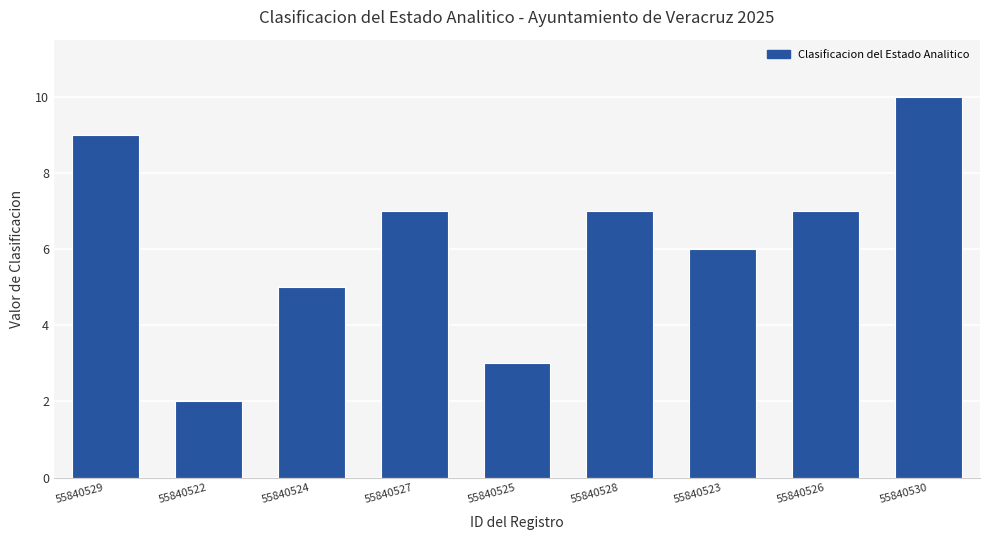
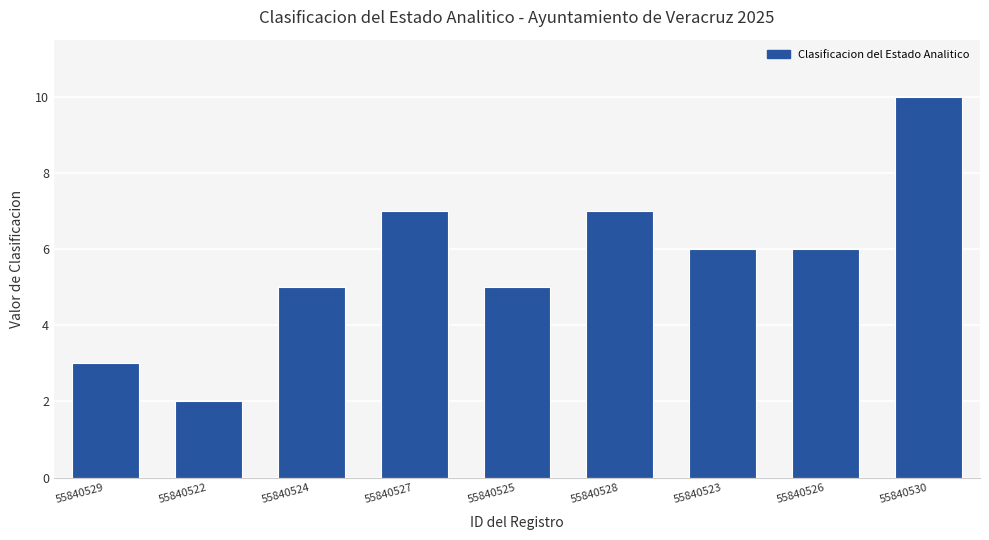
55840529: 9.0 -> 3.0
55840525: 3.0 -> 5.0
55840526: 7.0 -> 6.0
